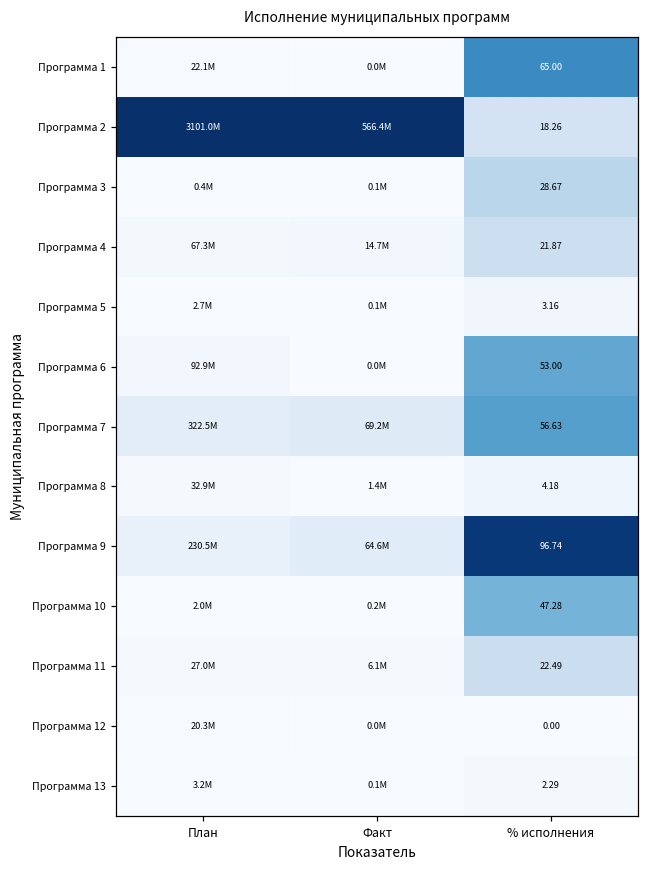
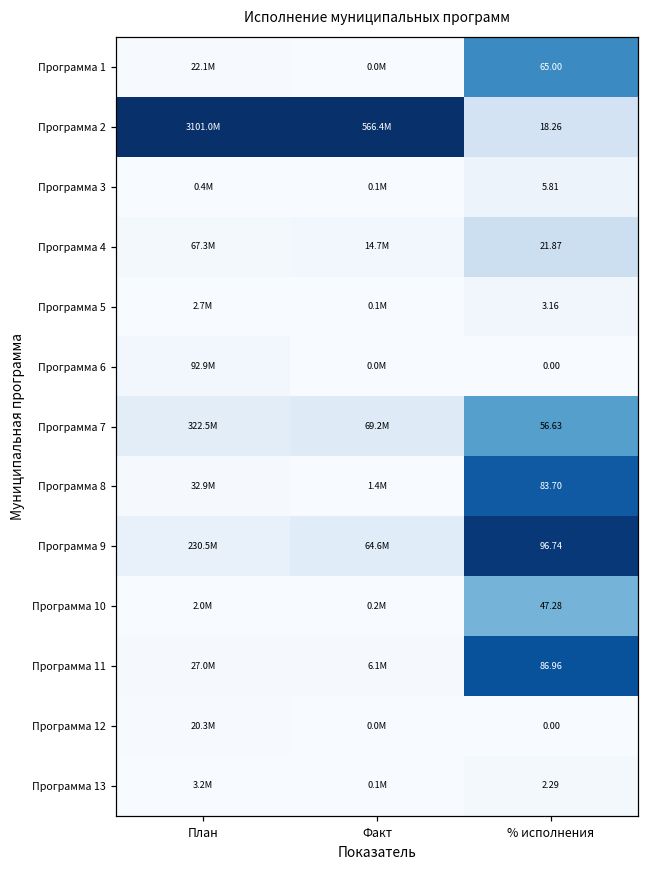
Программа 3, % исполнения: 28.67 -> 5.81
Программа 6, % исполнения: 53.00 -> 0.00
Программа 8, % исполнения: 4.18 -> 83.70
Программа 11, % исполнения: 22.49 -> 86.96
